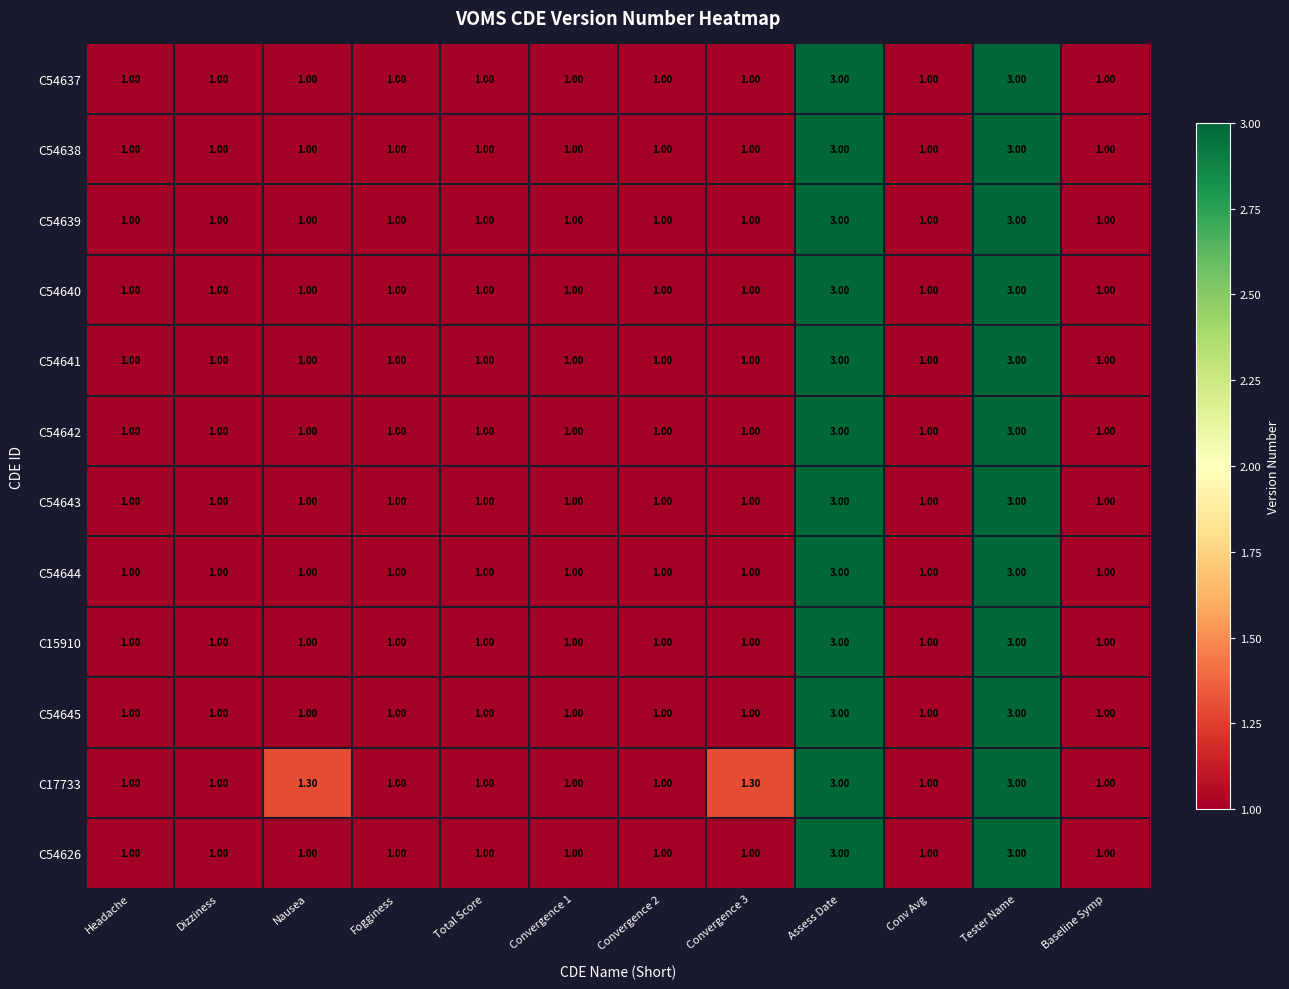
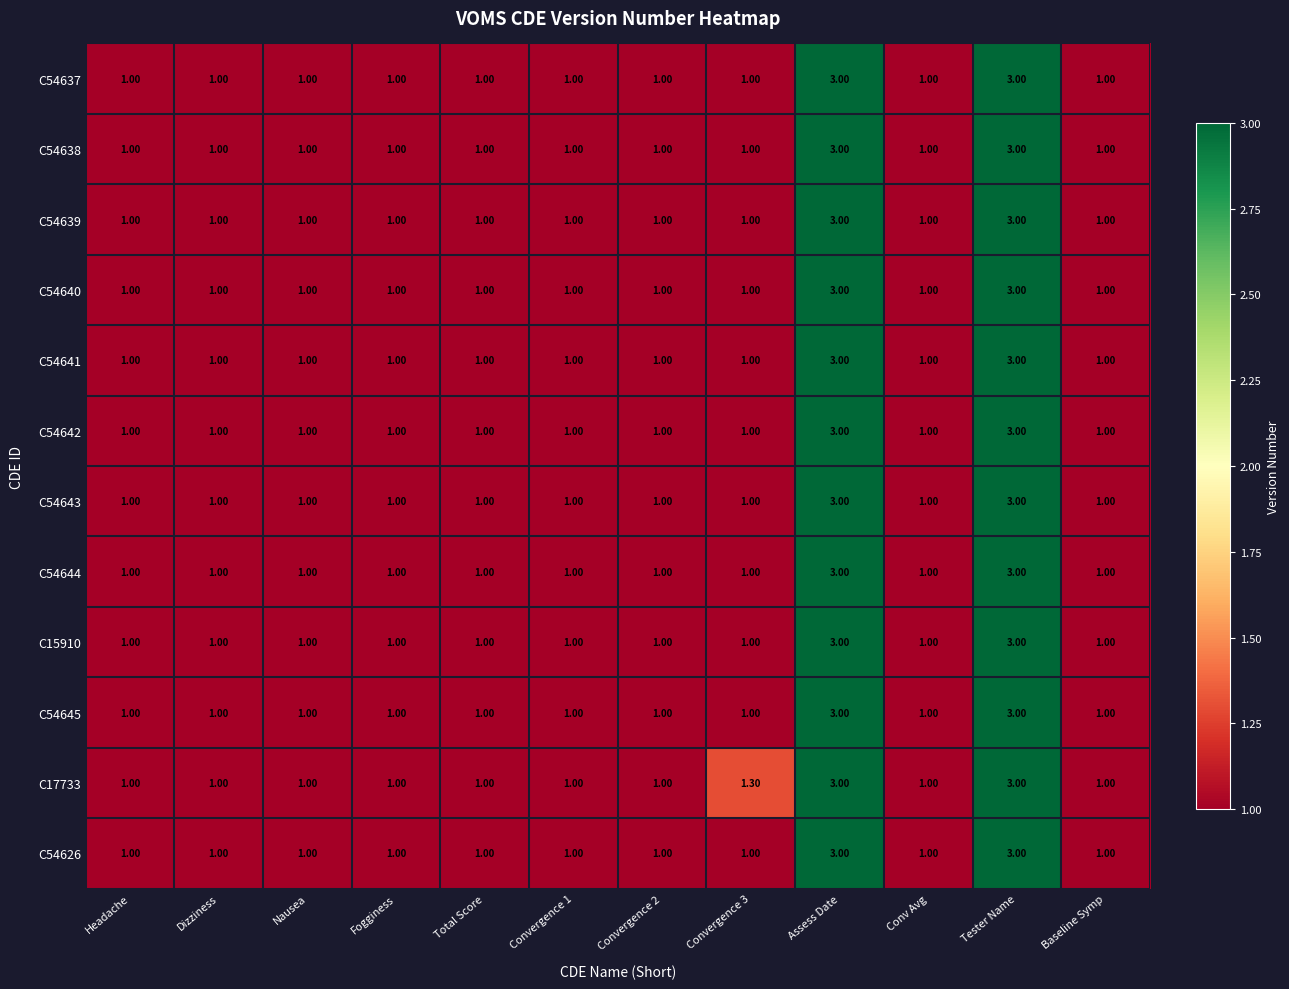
C17733, Nausea: 1.30 -> 1.00
